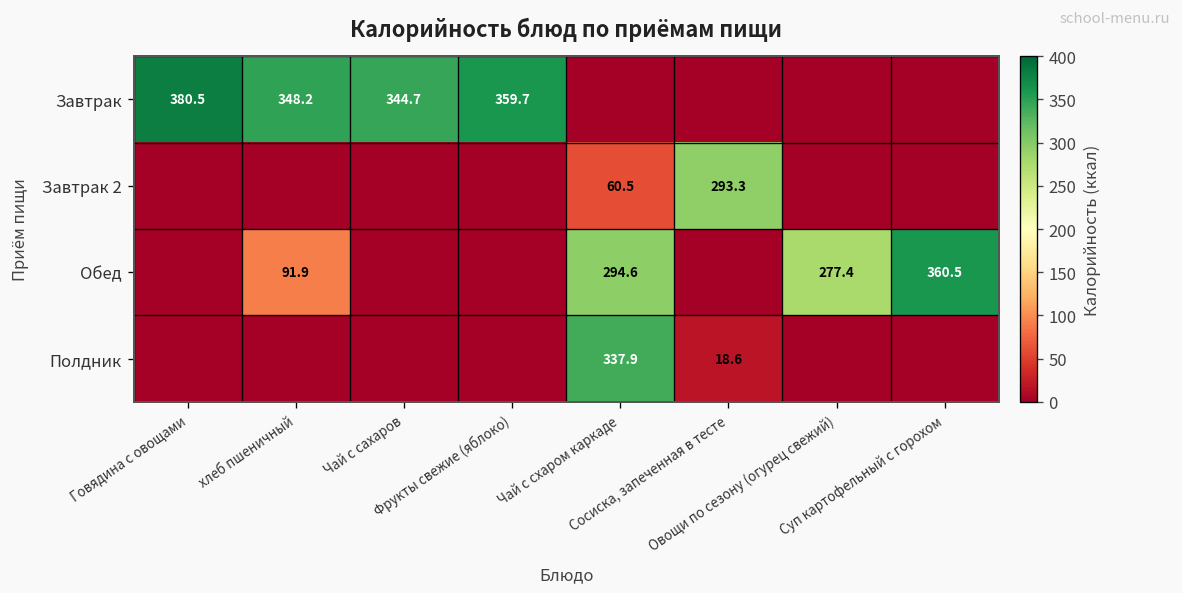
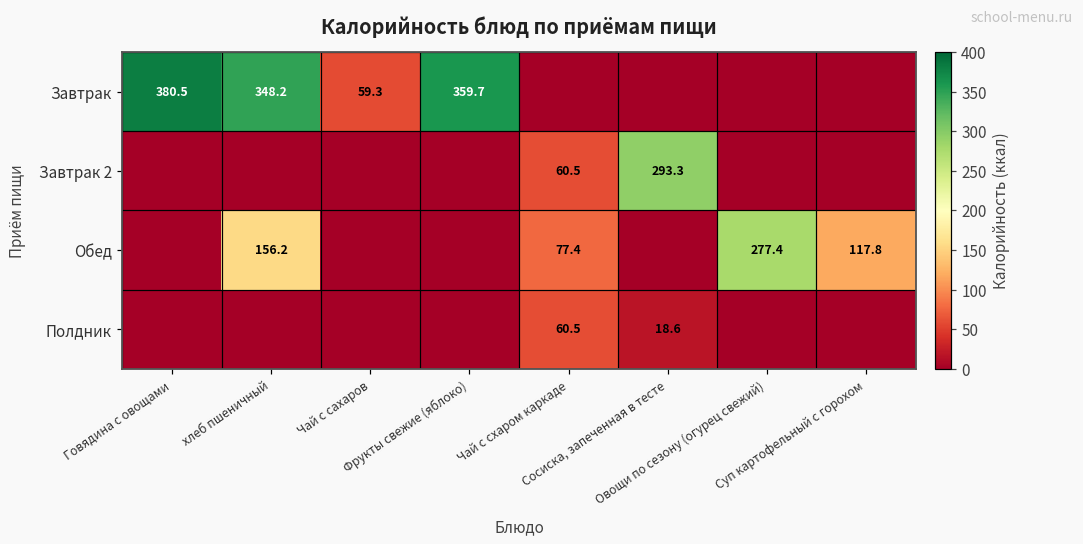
Завтрак, Чай с сахаров: 344.7 -> 59.3
Обед, хлеб пшеничный: 91.9 -> 156.2
Обед, Чай с схаром каркаде: 294.6 -> 77.4
Обед, Суп картофельный с горохом: 360.5 -> 117.8
Полдник, Чай с схаром каркаде: 337.9 -> 60.5
